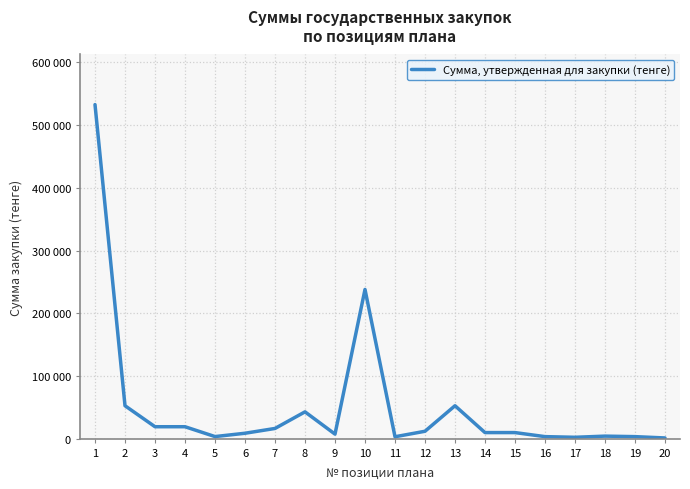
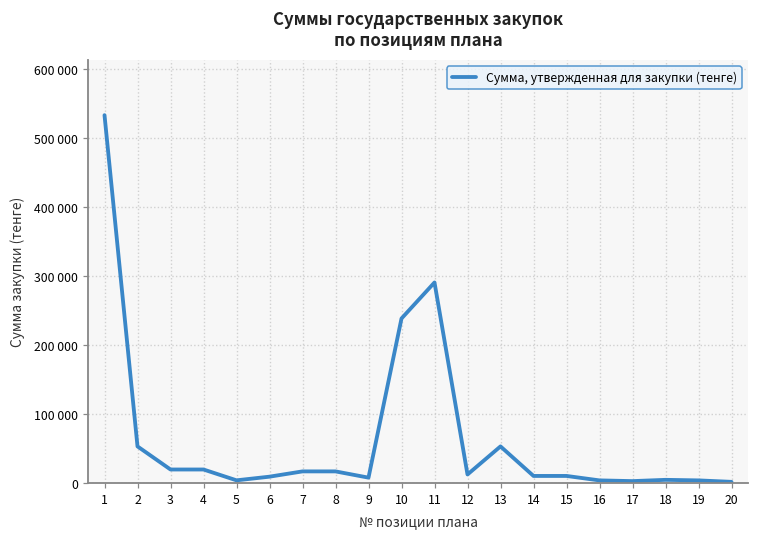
8: 40000 -> 20000
11: 0 -> 290000
